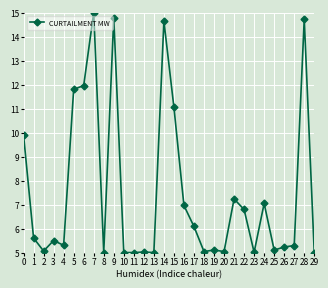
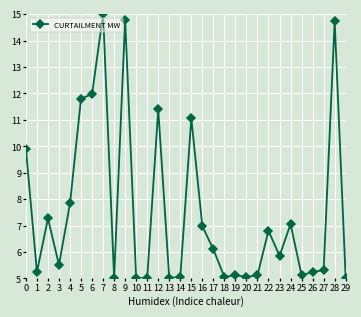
1: 5.6 -> 5.2
2: 5.1 -> 7.3
4: 5.3 -> 7.8
12: 5.0 -> 11.4
14: 14.6 -> 5.1
21: 7.2 -> 5.1
23: 5.0 -> 5.9
